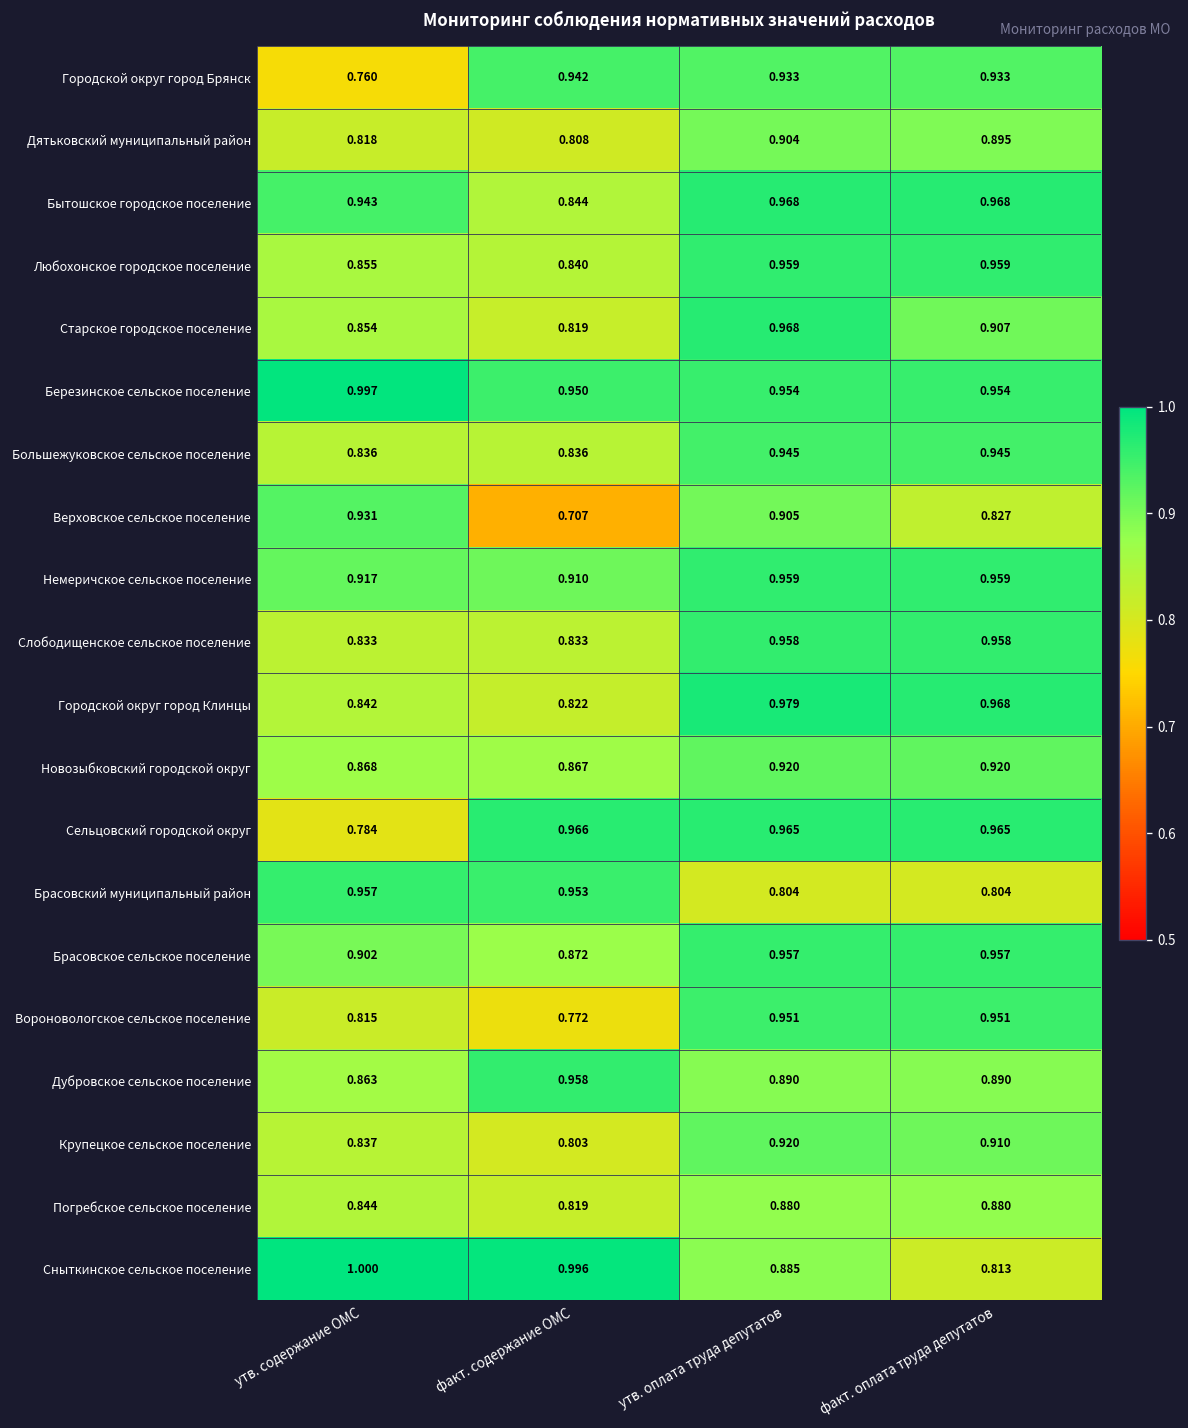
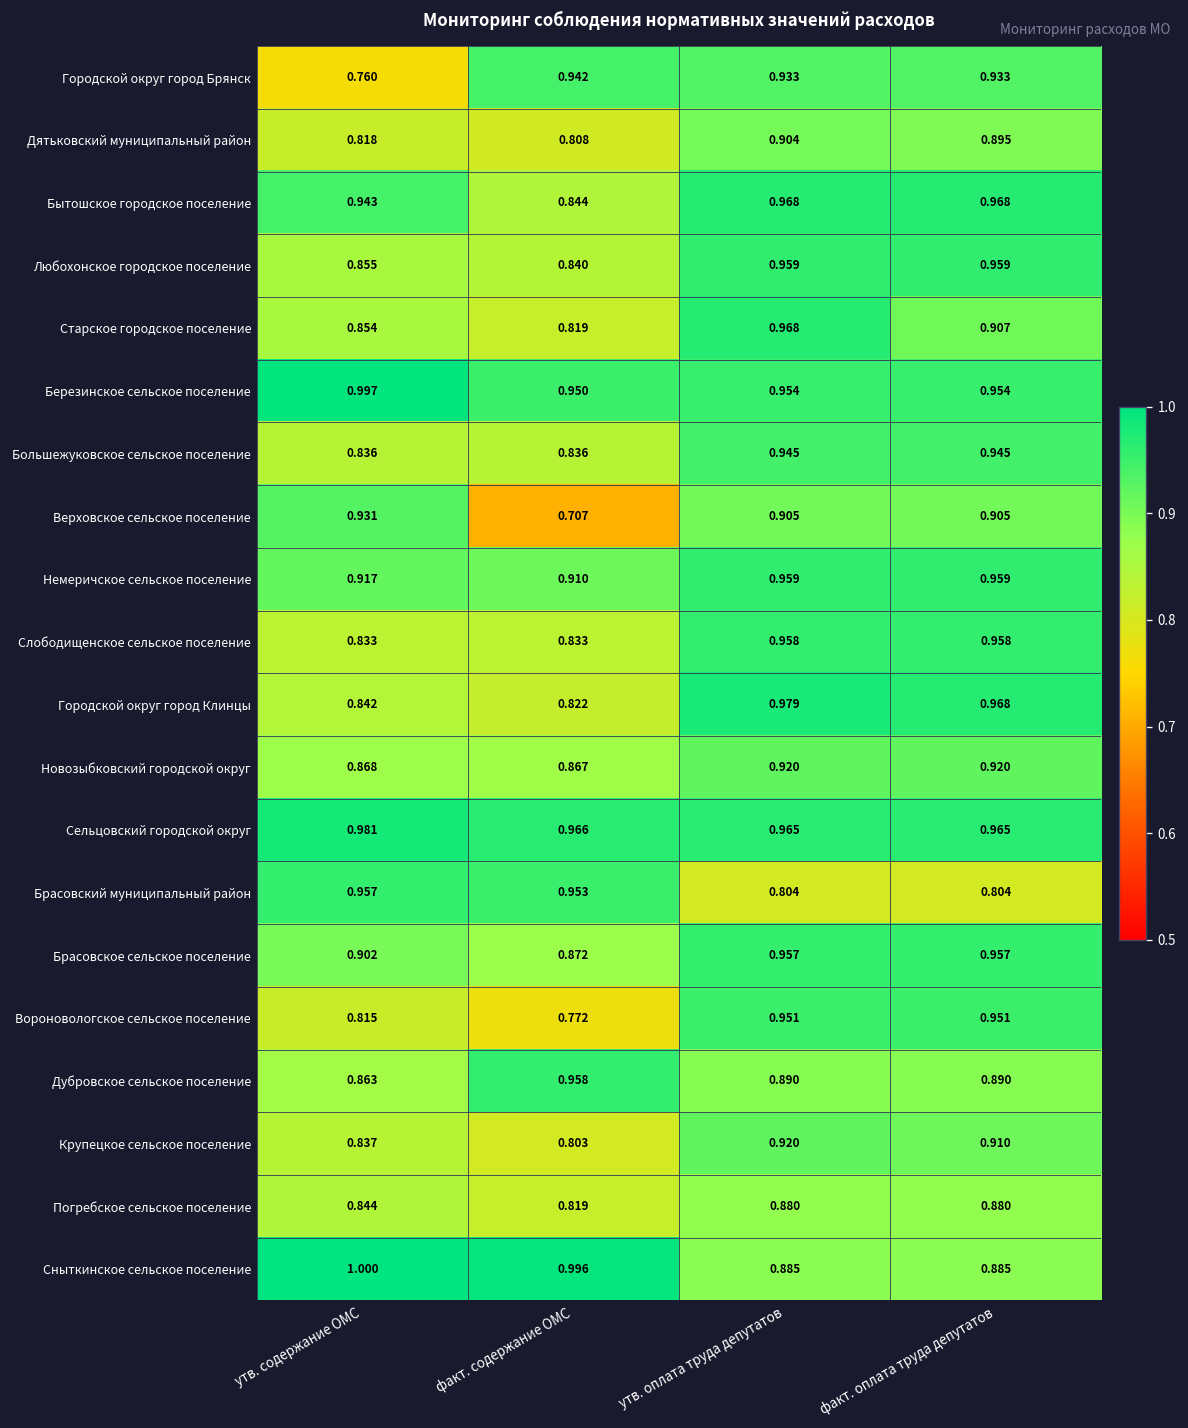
Верховское сельское поселение, факт. оплата труда депутатов: 0.827 -> 0.905
Сельцовский городской округ, утв. содержание ОМС: 0.784 -> 0.981
Сныткинское сельское поселение, факт. оплата труда депутатов: 0.813 -> 0.885
